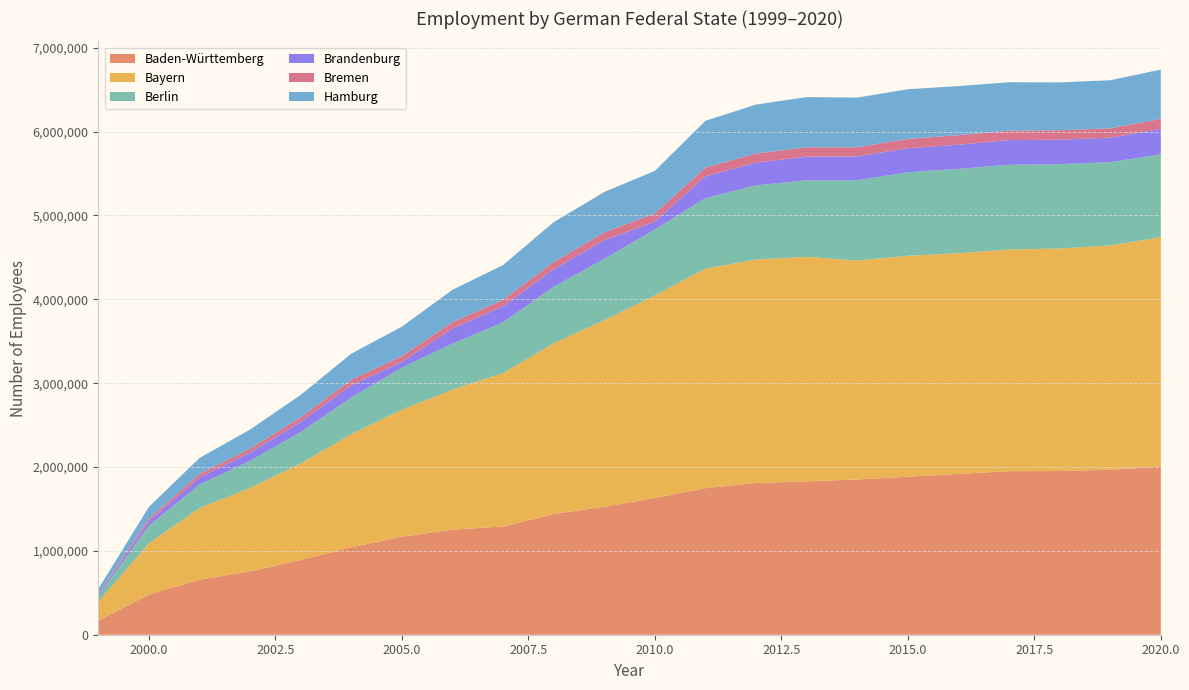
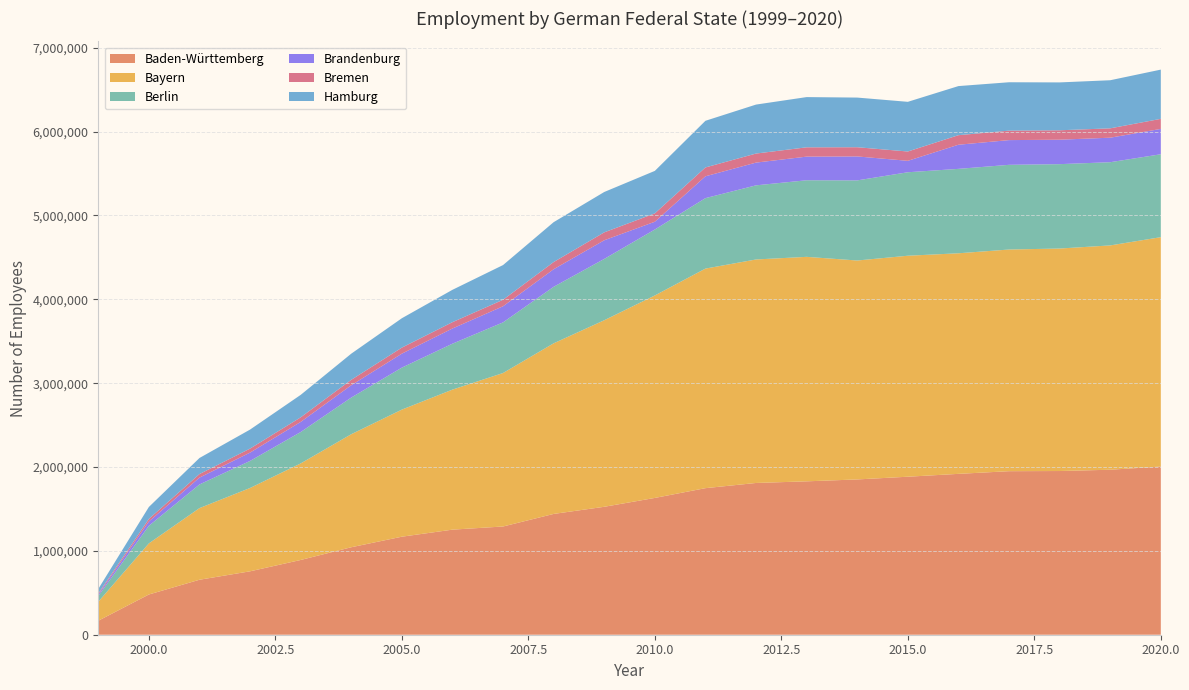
Brandenburg, 2005.0: 100,000 -> 200,000
Brandenburg, 2015.0: 300,000 -> 100,000
